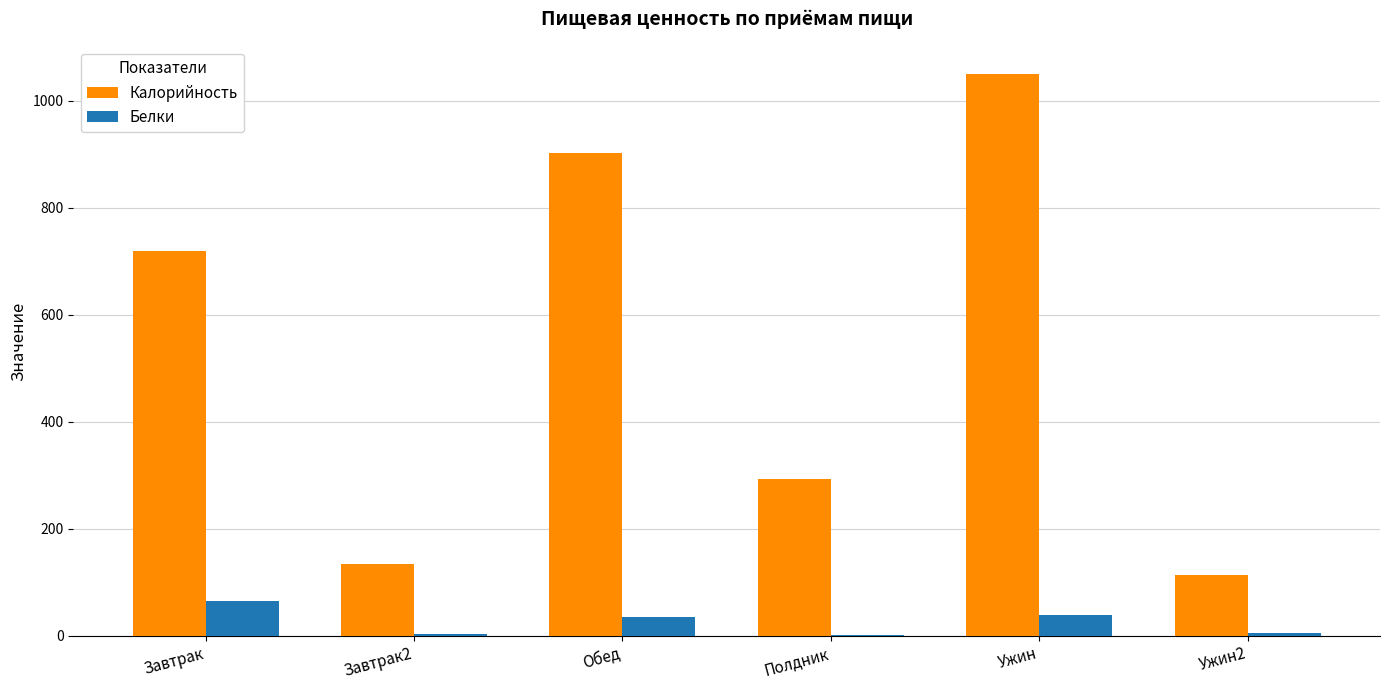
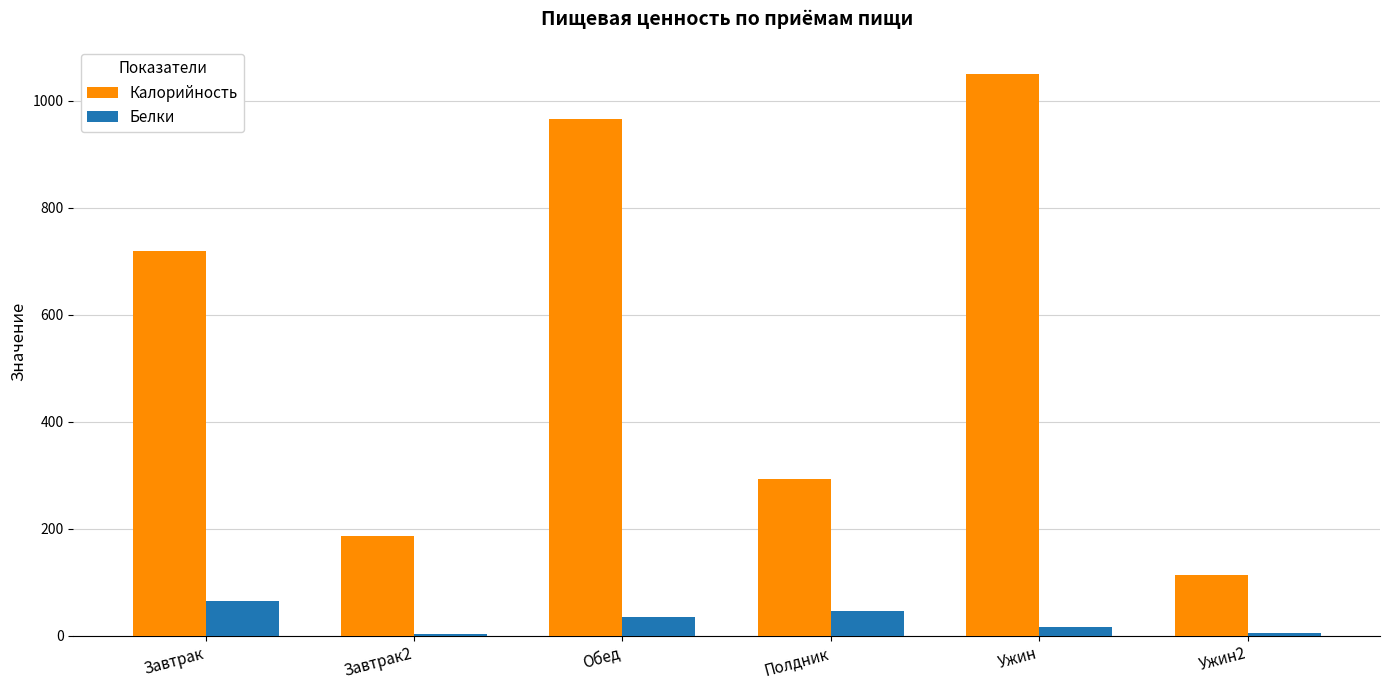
Калорийность, Завтрак2: 130 -> 190
Калорийность, Обед: 900 -> 970
Белки, Полдник: 0 -> 50
Белки, Ужин: 40 -> 20
